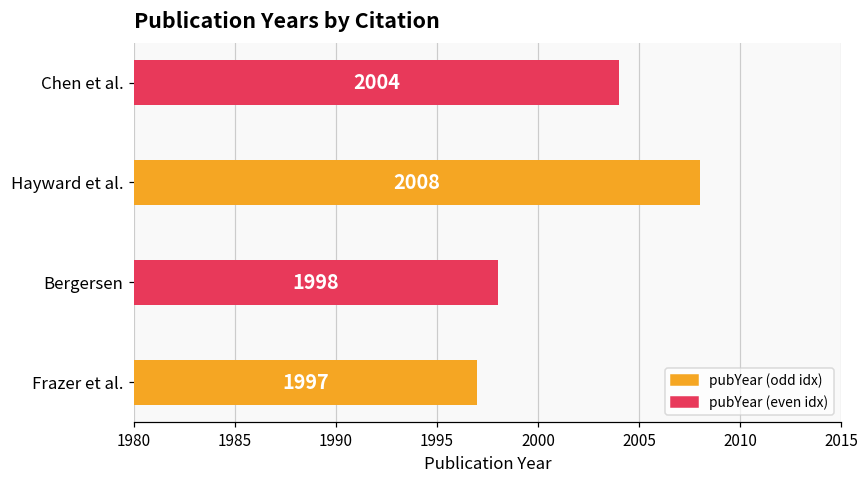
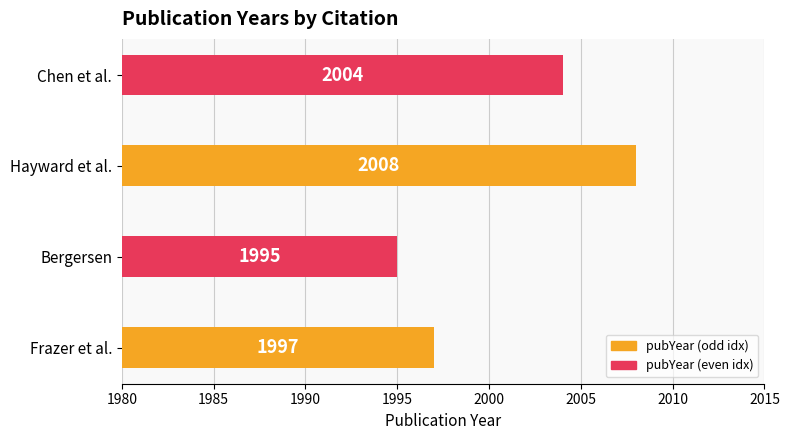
Bergersen: 1998 -> 1995
